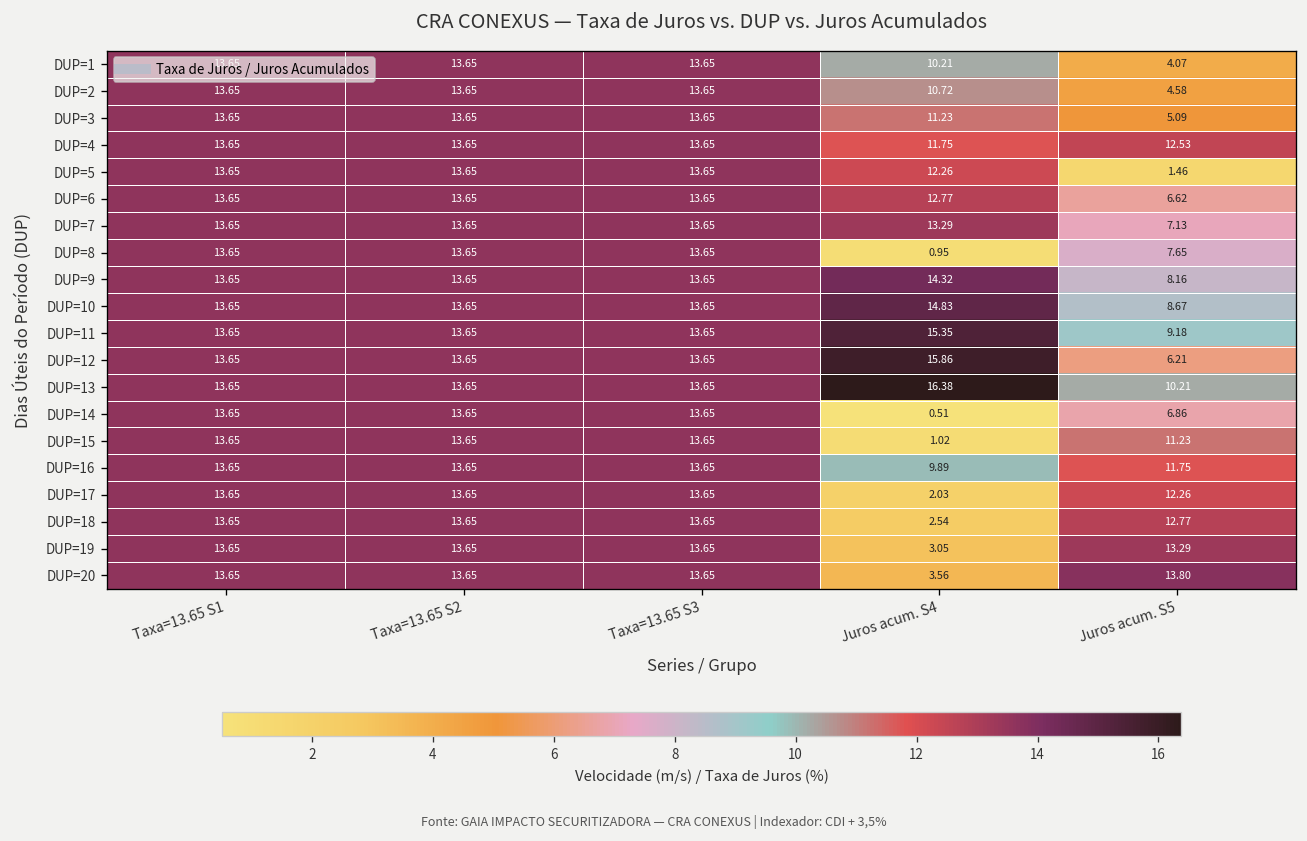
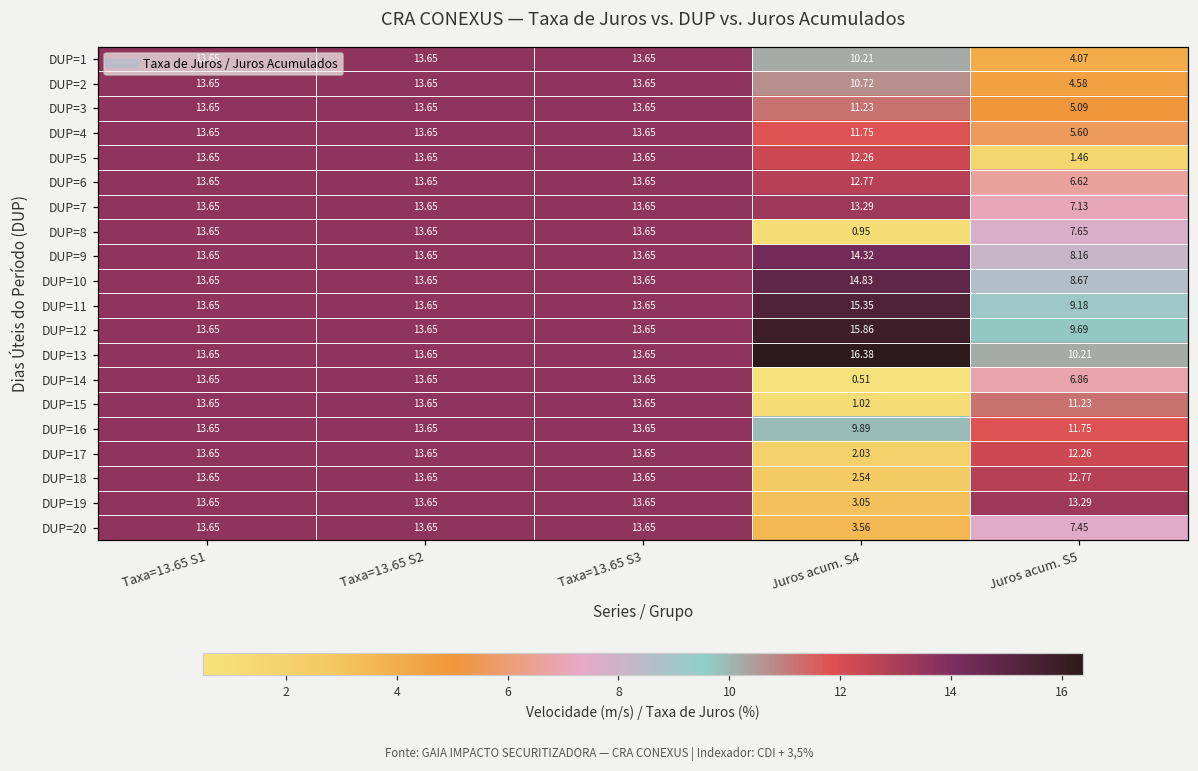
DUP=4, Juros acum. S5: 12.53 -> 5.60
DUP=12, Juros acum. S5: 6.21 -> 9.69
DUP=20, Juros acum. S5: 13.80 -> 7.45
